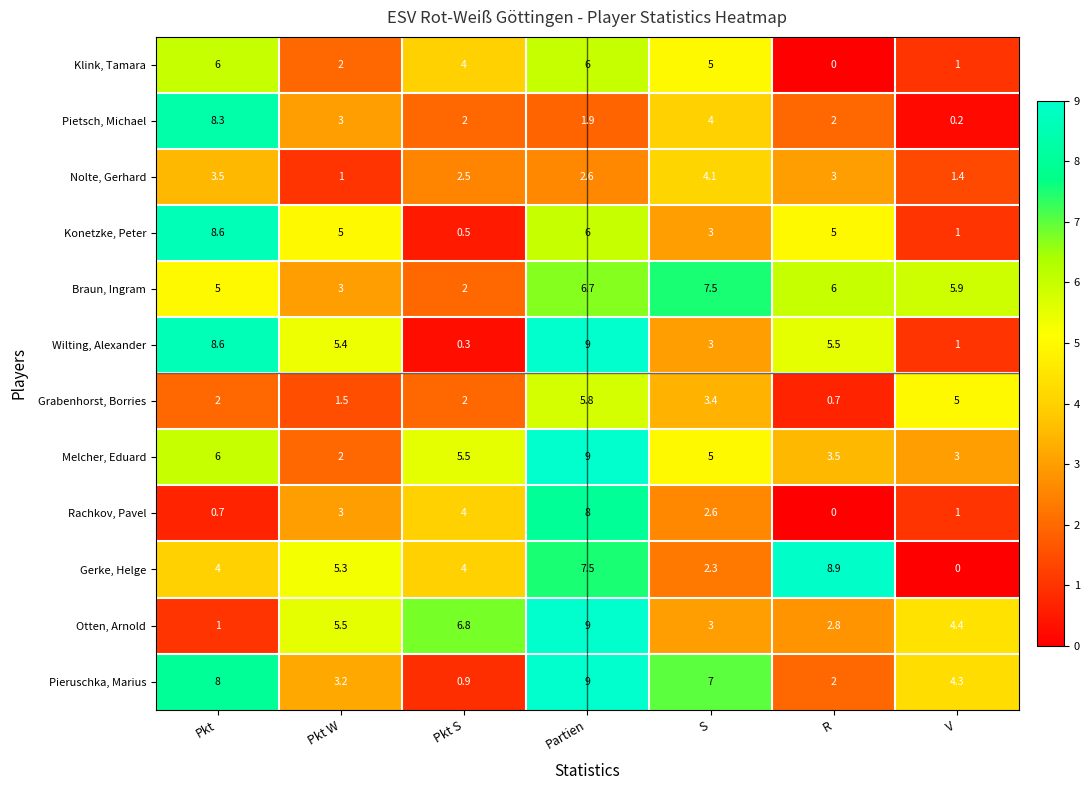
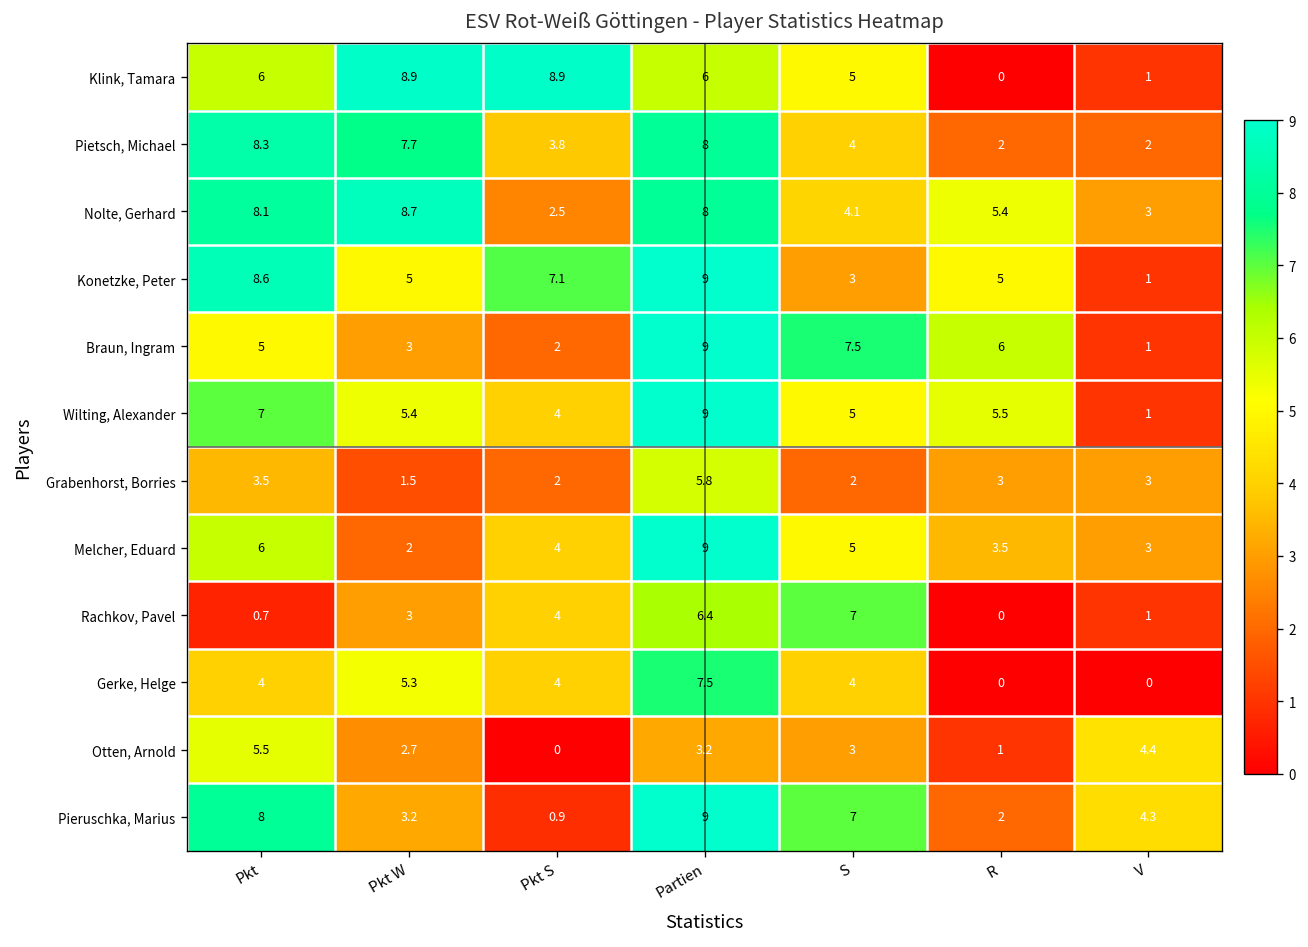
Klink, Tamara, Pkt W: 2 -> 8.9
Klink, Tamara, Pkt S: 4 -> 8.9
Pietsch, Michael, Pkt W: 3 -> 7.7
Pietsch, Michael, Pkt S: 2 -> 3.8
Pietsch, Michael, Partien: 1.9 -> 8
Pietsch, Michael, V: 0.2 -> 2
Nolte, Gerhard, Pkt: 3.5 -> 8.1
Nolte, Gerhard, Pkt W: 1 -> 8.7
Nolte, Gerhard, Partien: 2.6 -> 8
Nolte, Gerhard, R: 3 -> 5.4
Nolte, Gerhard, V: 1.4 -> 3
Konetzke, Peter, Pkt S: 0.5 -> 7.1
Konetzke, Peter, Partien: 6 -> 9
Braun, Ingram, Partien: 6.7 -> 9
Braun, Ingram, V: 5.9 -> 1
Wilting, Alexander, Pkt: 8.6 -> 7
Wilting, Alexander, Pkt S: 0.3 -> 4
Wilting, Alexander, S: 3 -> 5
Grabenhorst, Borries, Pkt: 2 -> 3.5
Grabenhorst, Borries, S: 3.4 -> 2
Grabenhorst, Borries, R: 0.7 -> 3
Grabenhorst, Borries, V: 5 -> 3
Melcher, Eduard, Pkt S: 5.5 -> 4
Rachkov, Pavel, Partien: 8 -> 6.4
Rachkov, Pavel, S: 2.6 -> 7
Gerke, Helge, S: 2.3 -> 4
Gerke, Helge, R: 8.9 -> 0
Otten, Arnold, Pkt: 1 -> 5.5
Otten, Arnold, Pkt W: 5.5 -> 2.7
Otten, Arnold, Pkt S: 6.8 -> 0
Otten, Arnold, Partien: 9 -> 3.2
Otten, Arnold, R: 2.8 -> 1
